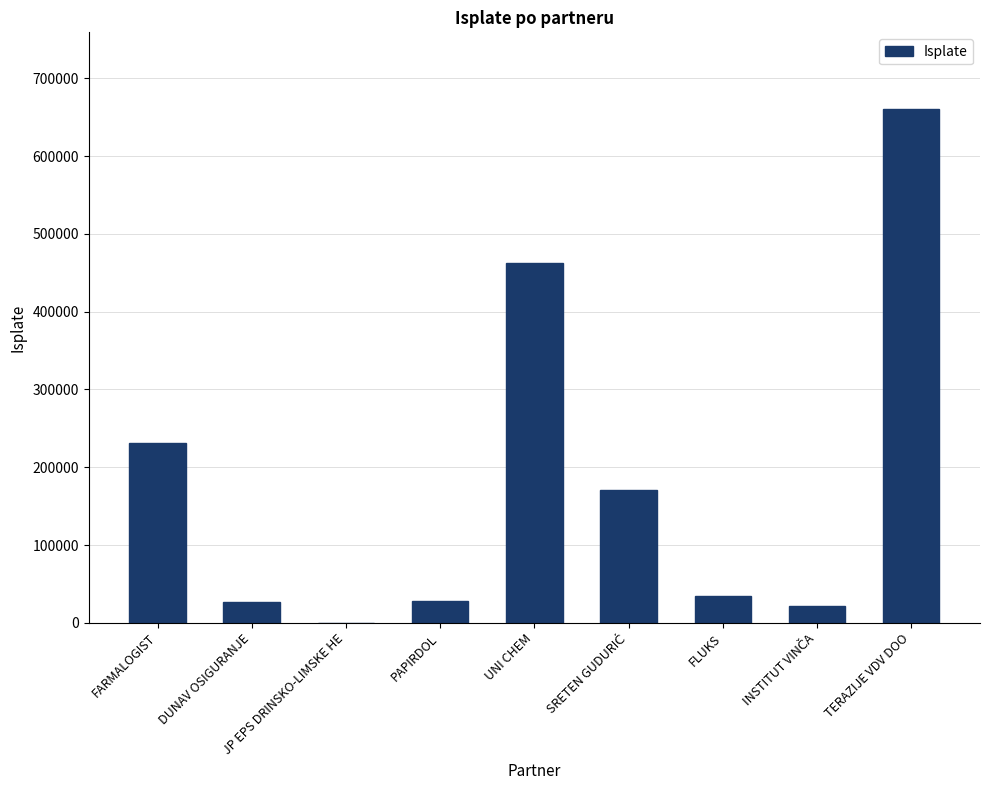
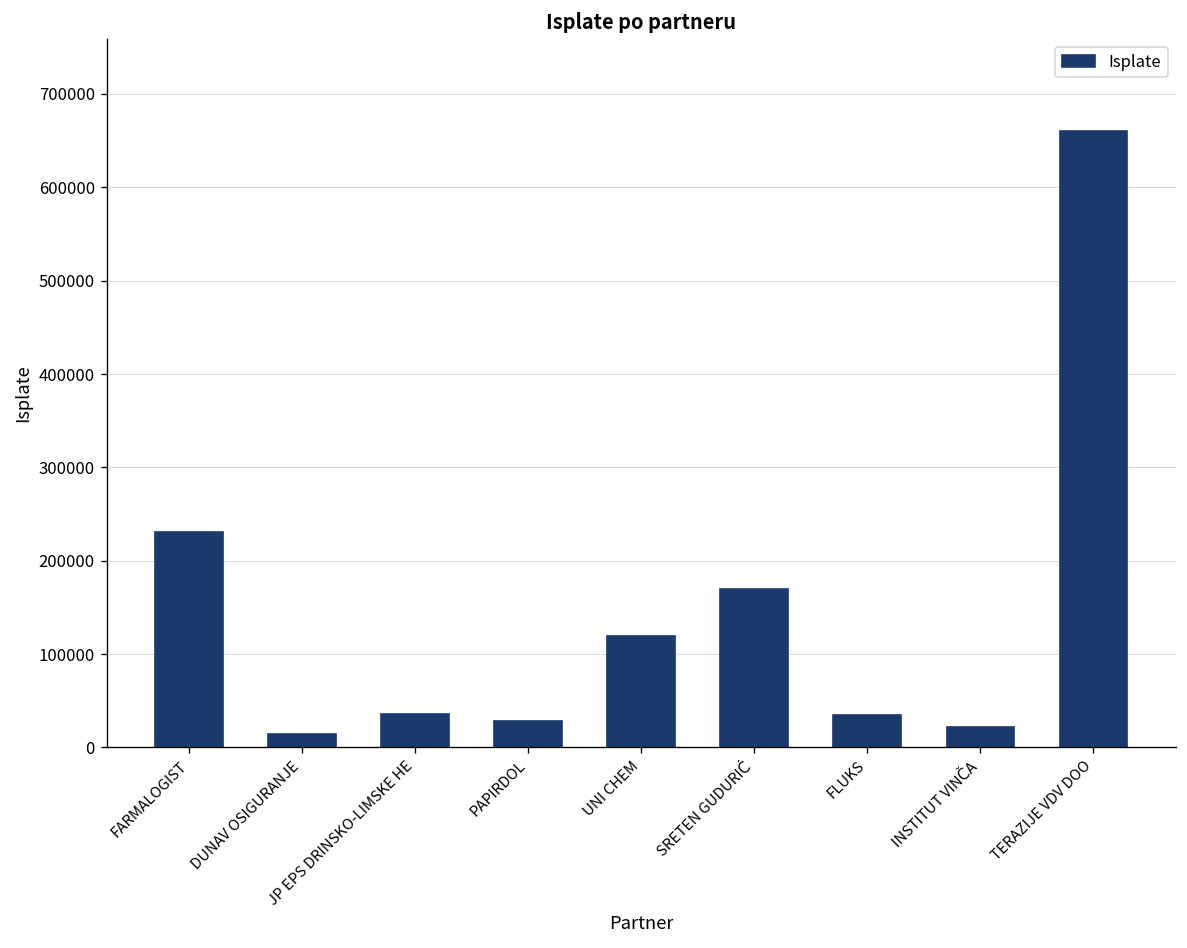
DUNAV OSIGURANJE: 30000 -> 10000
JP EPS DRINSKO-LIMSKE HE: 0 -> 40000
UNI CHEM: 460000 -> 120000
